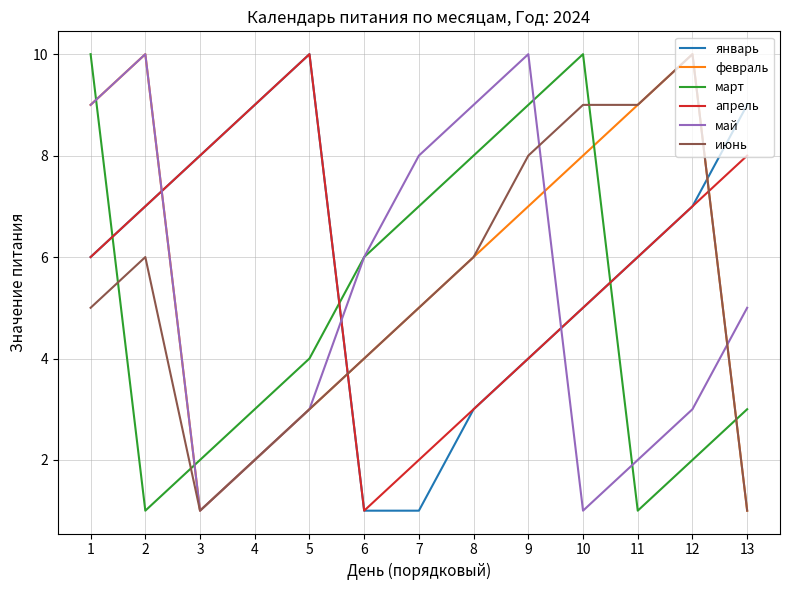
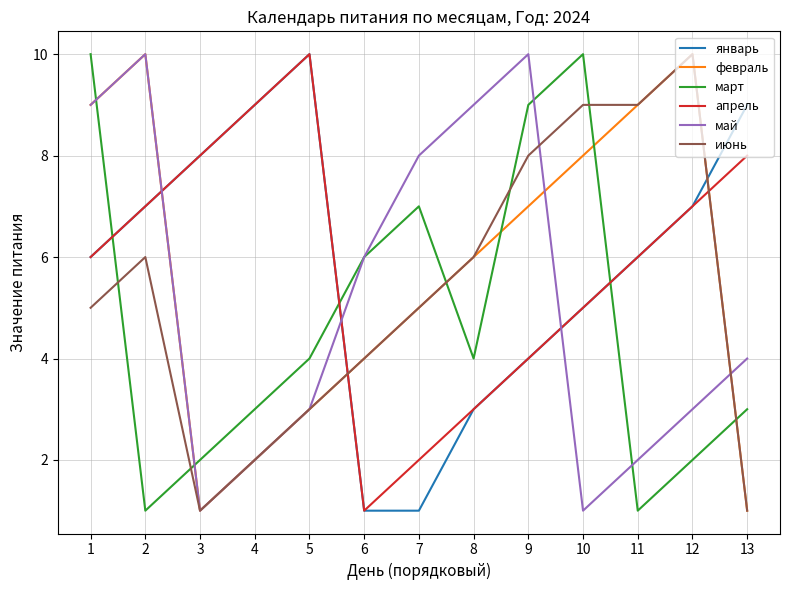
март, 8: 8 -> 4
май, 13: 5 -> 4
